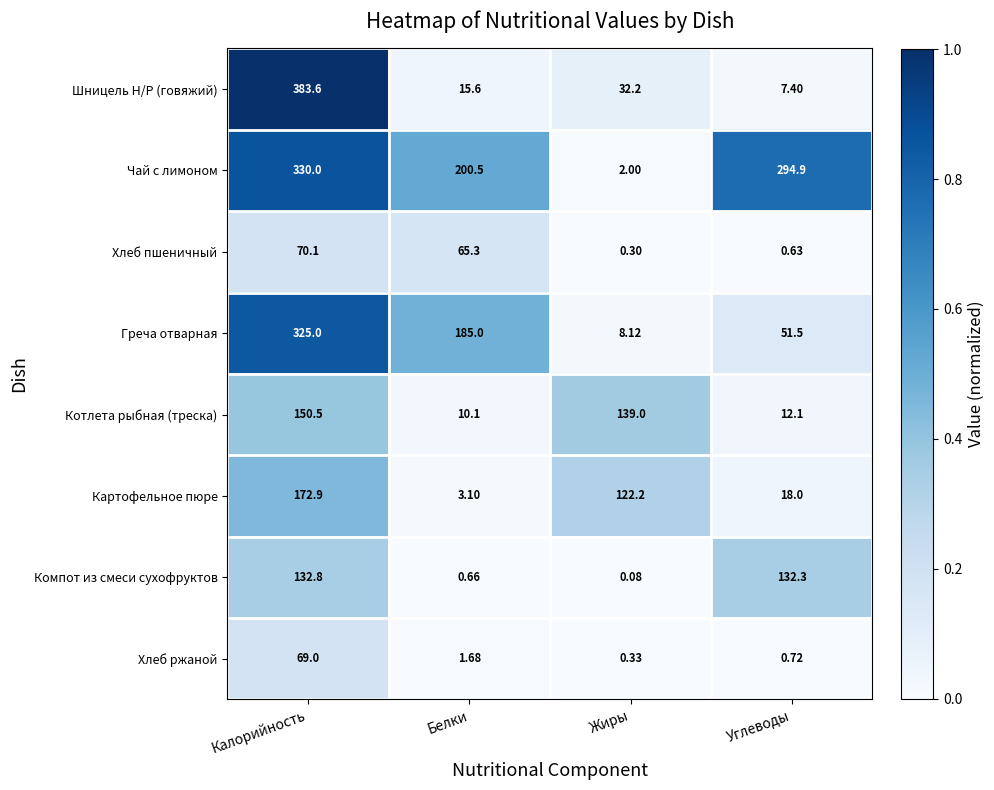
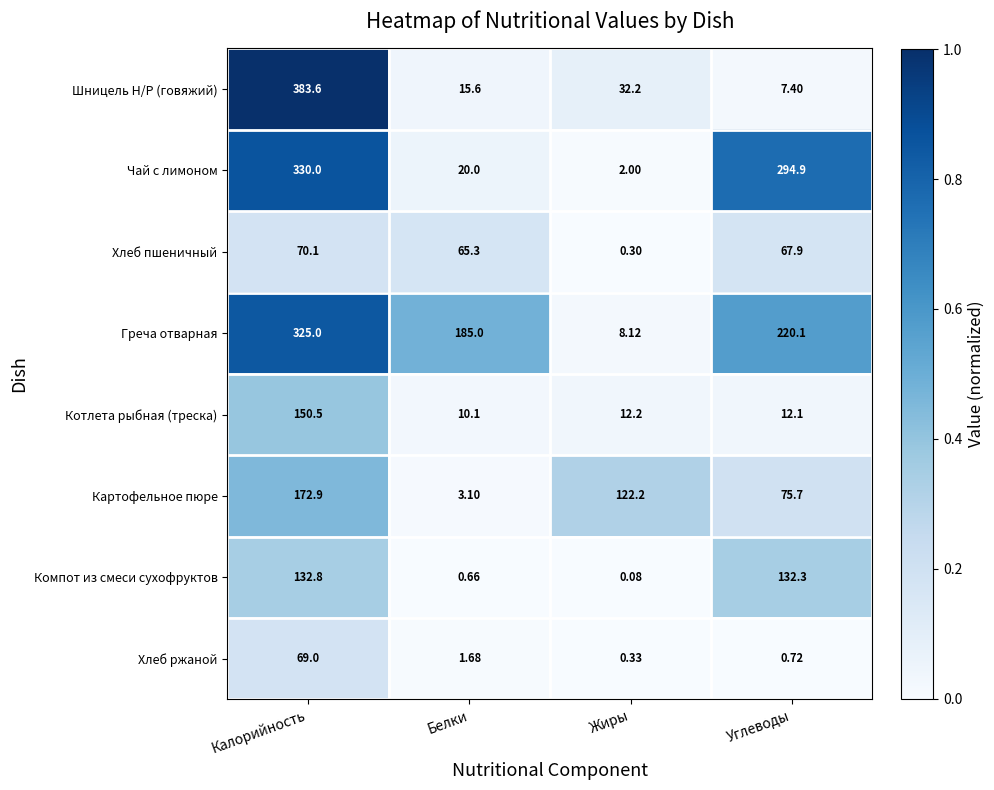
Чай с лимоном, Белки: 200.5 -> 20.0
Хлеб пшеничный, Углеводы: 0.63 -> 67.9
Греча отварная, Углеводы: 51.5 -> 220.1
Котлета рыбная (треска), Жиры: 139.0 -> 12.2
Картофельное пюре, Углеводы: 18.0 -> 75.7
